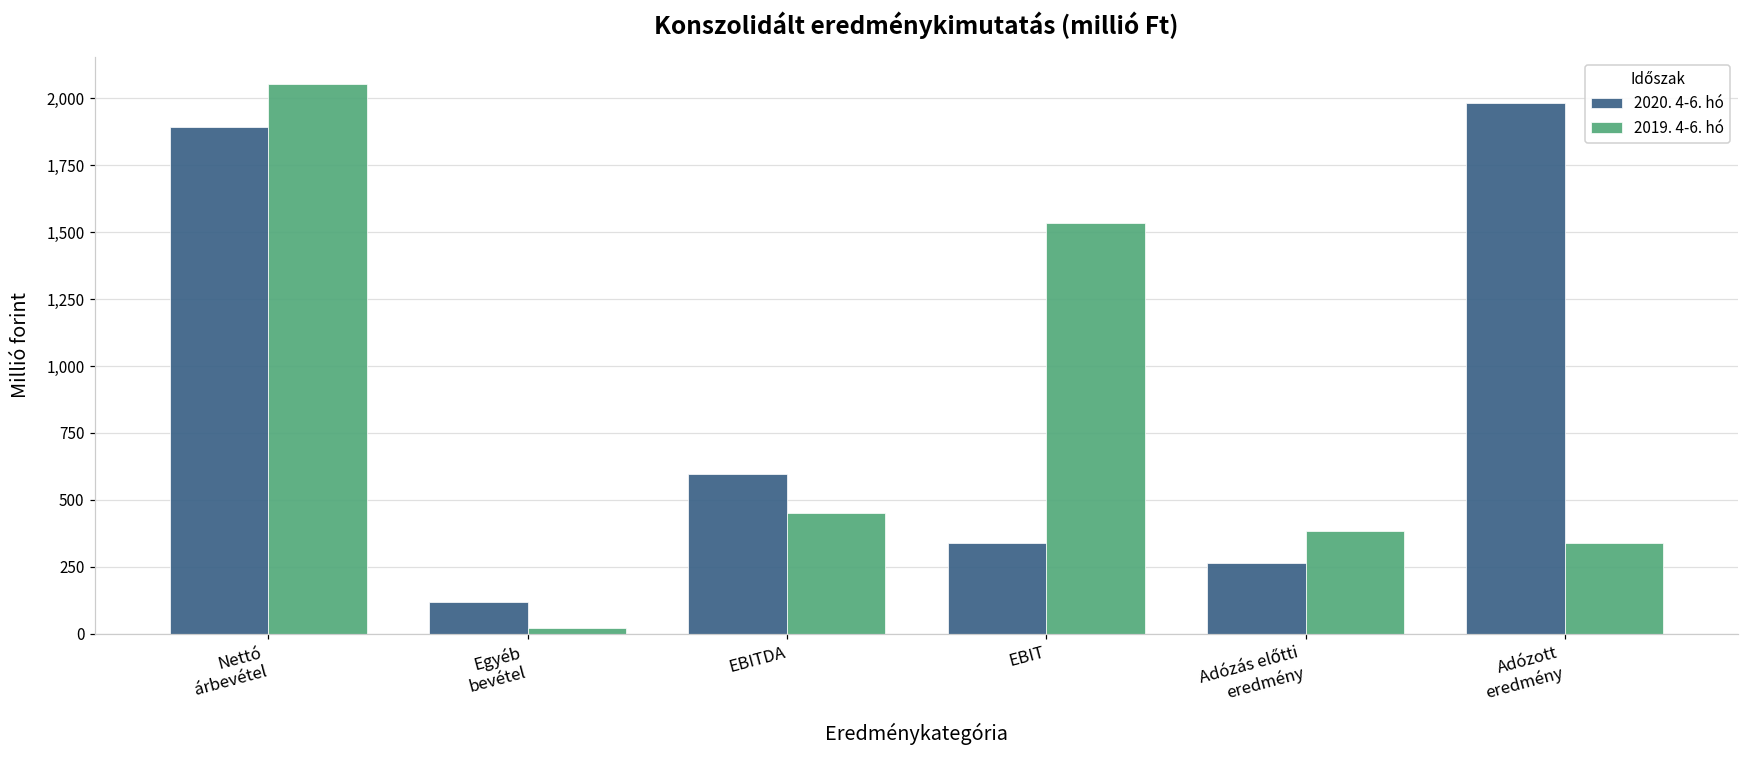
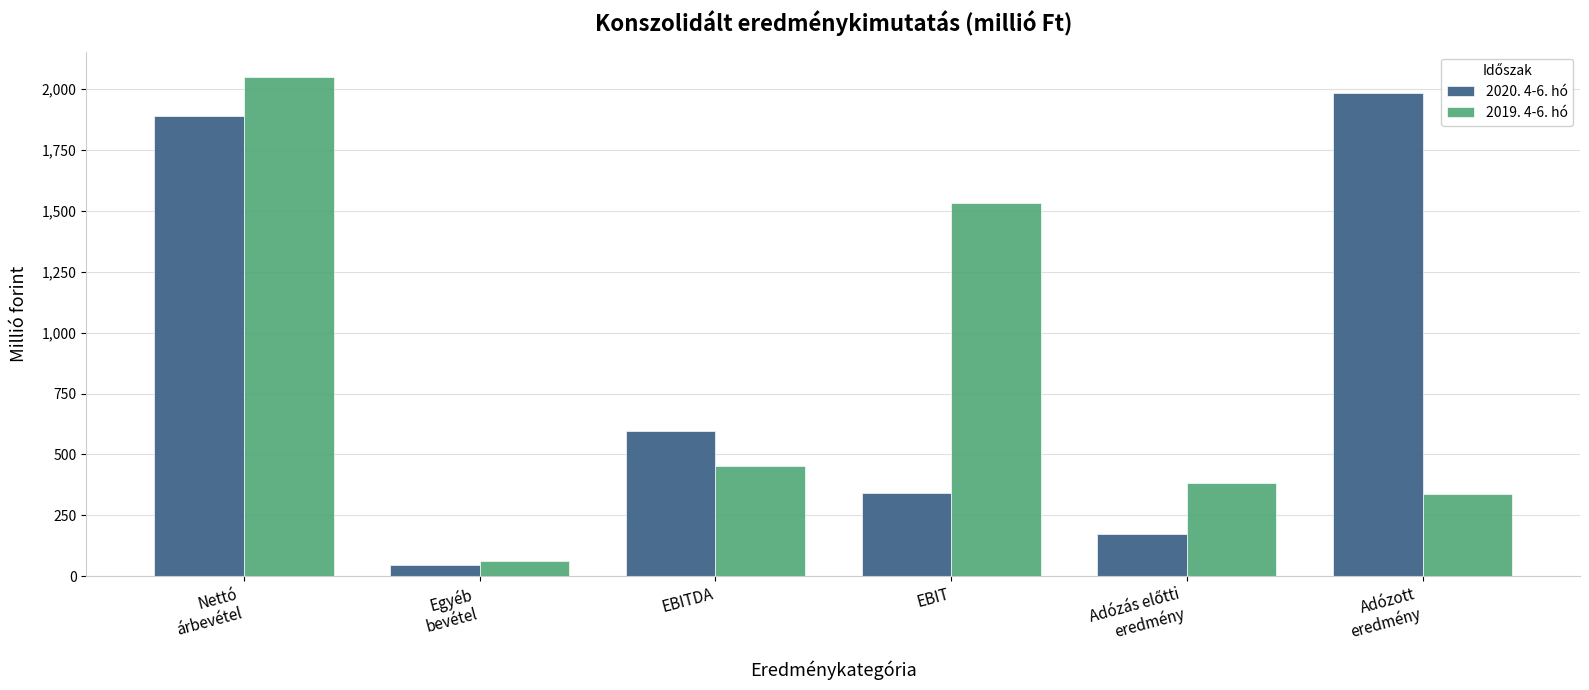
2020. 4-6. hó, Egyéb bevétel: 120 -> 50
2019. 4-6. hó, Egyéb bevétel: 20 -> 60
2020. 4-6. hó, Adózás előtti eredmény: 260 -> 170
